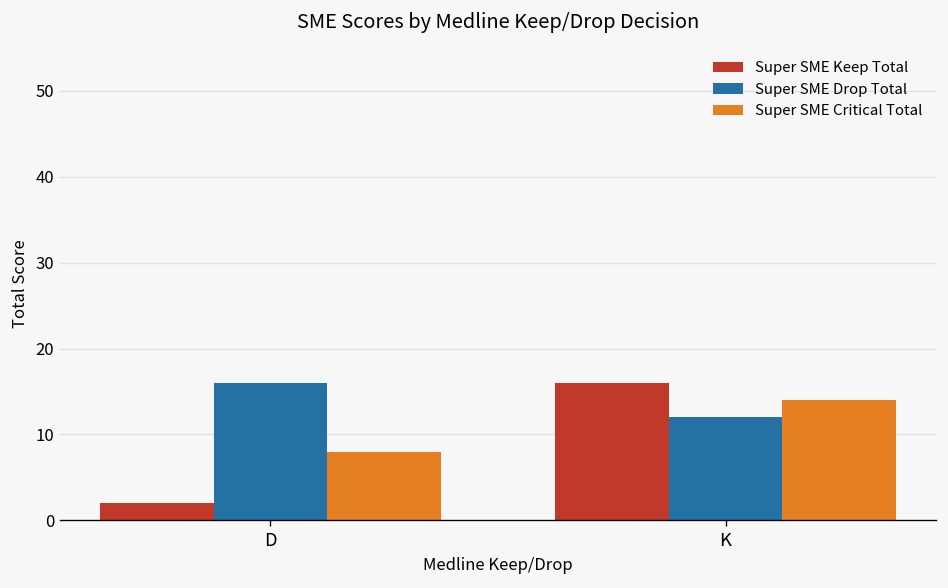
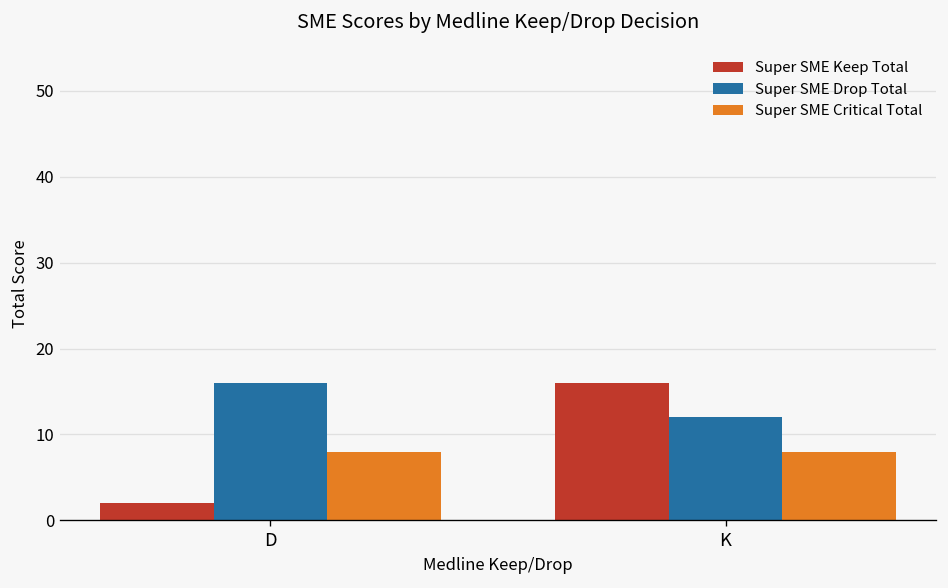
Super SME Critical Total, K: 14 -> 8
